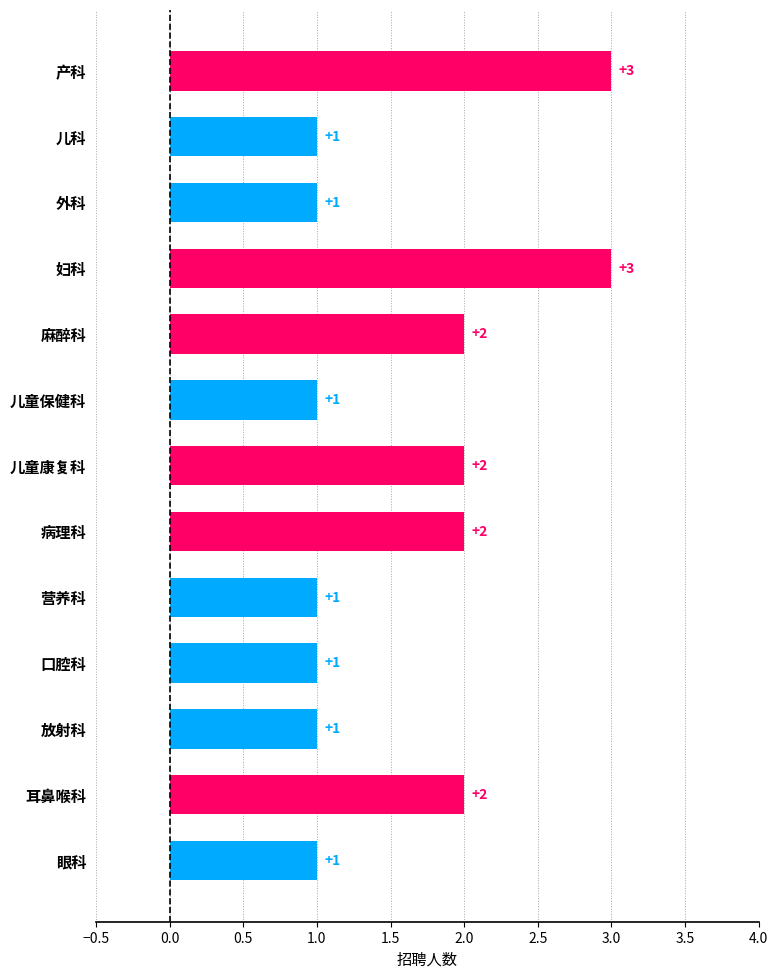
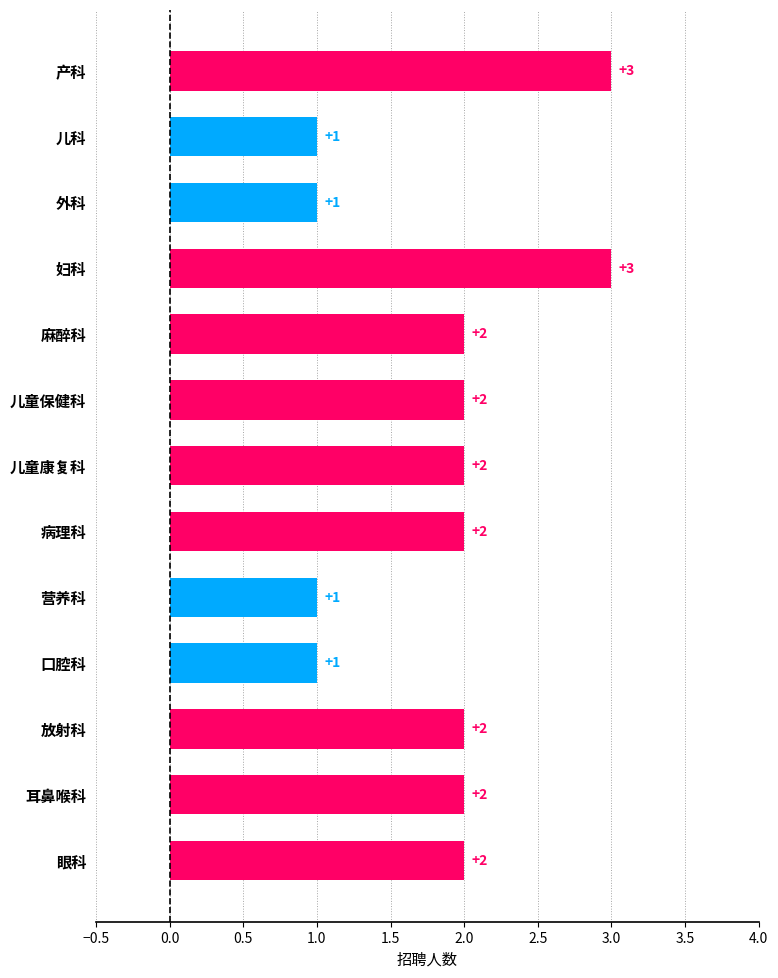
儿童保健科: +1 -> +2
放射科: +1 -> +2
眼科: +1 -> +2
